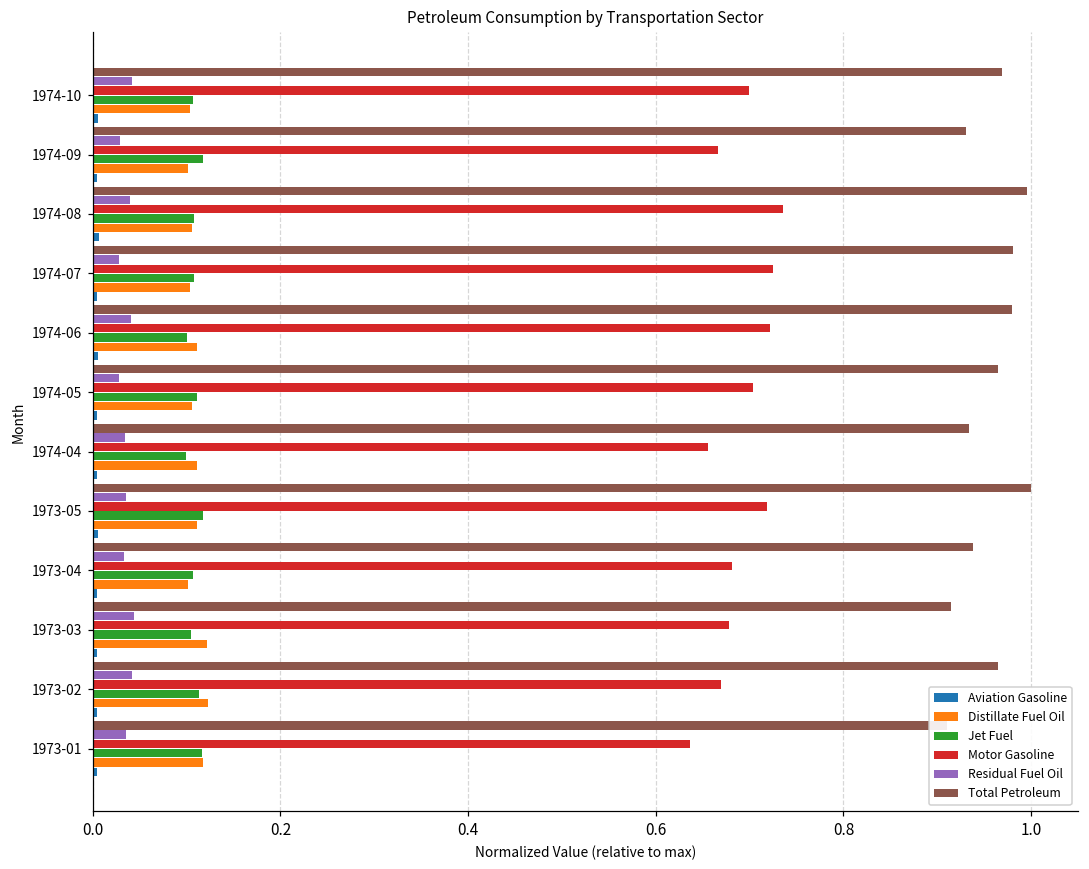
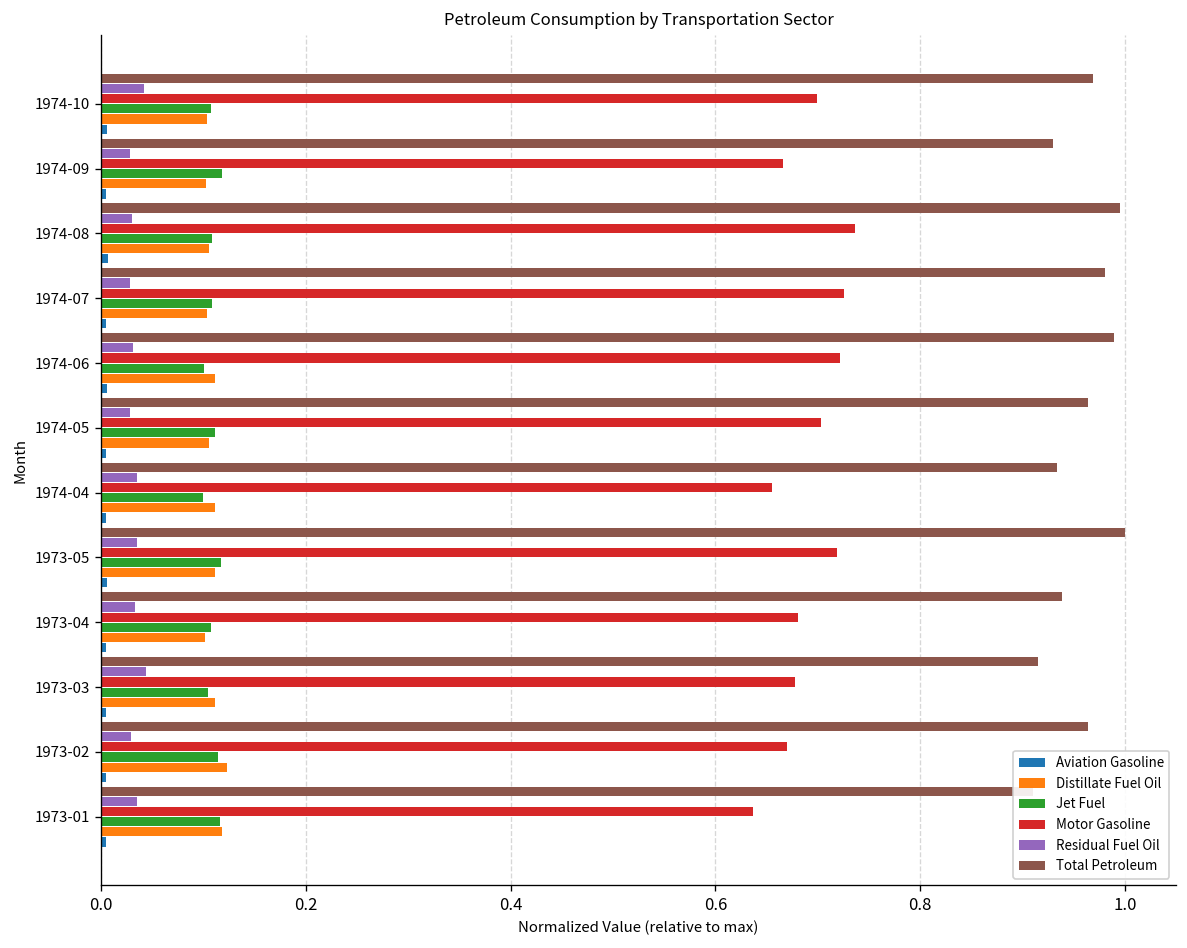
Residual Fuel Oil, 1974-08: 0.04 -> 0.03
Total Petroleum, 1974-06: 0.98 -> 0.99
Residual Fuel Oil, 1974-06: 0.04 -> 0.03
Distillate Fuel Oil, 1973-03: 0.12 -> 0.11
Residual Fuel Oil, 1973-02: 0.04 -> 0.03
